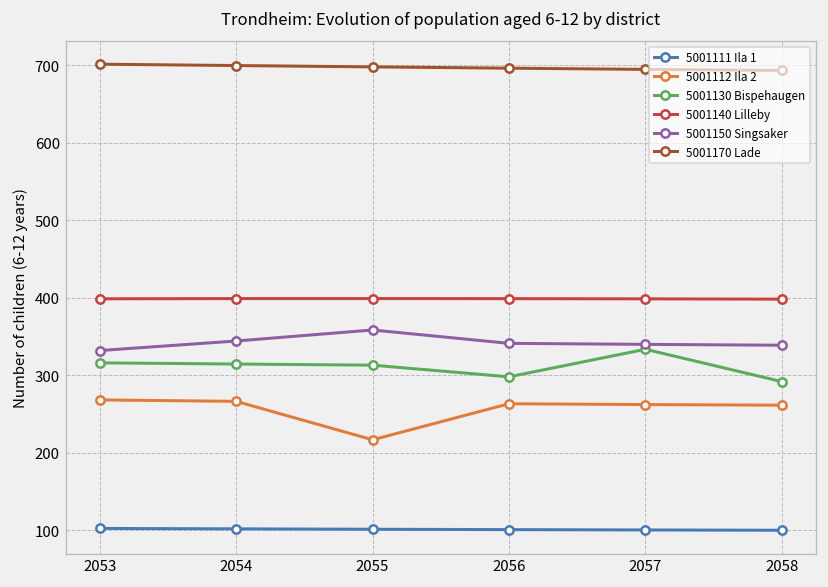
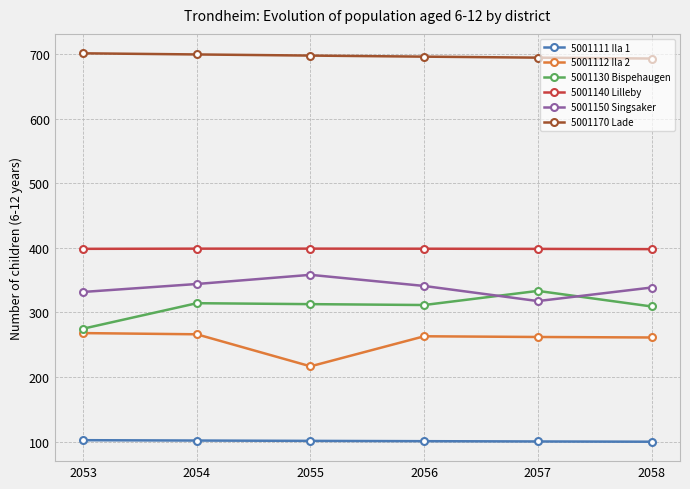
5001130 Bispehaugen, 2053: 320 -> 270
5001130 Bispehaugen, 2056: 300 -> 310
5001150 Singsaker, 2057: 340 -> 320
5001130 Bispehaugen, 2058: 290 -> 310
